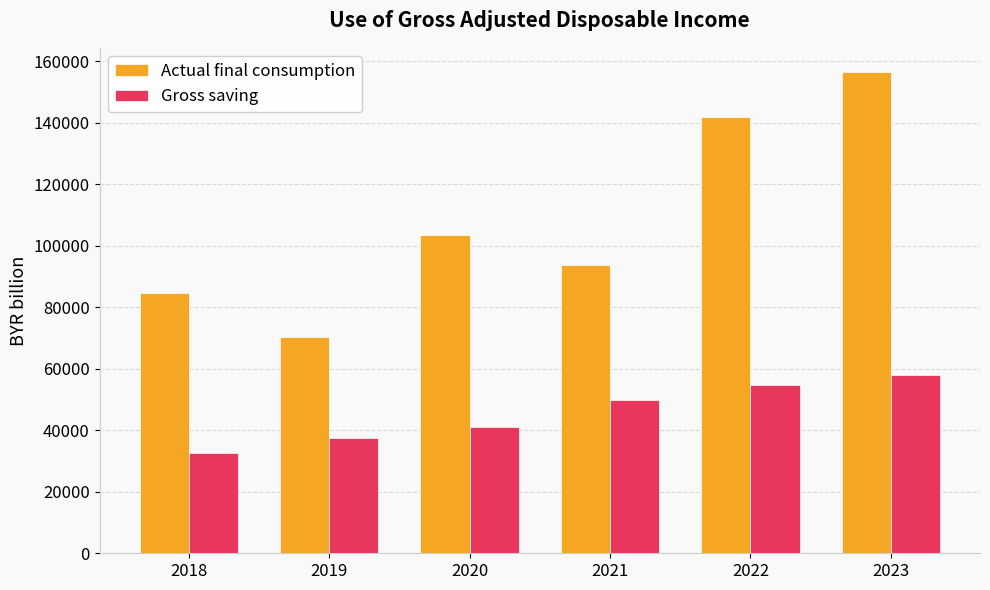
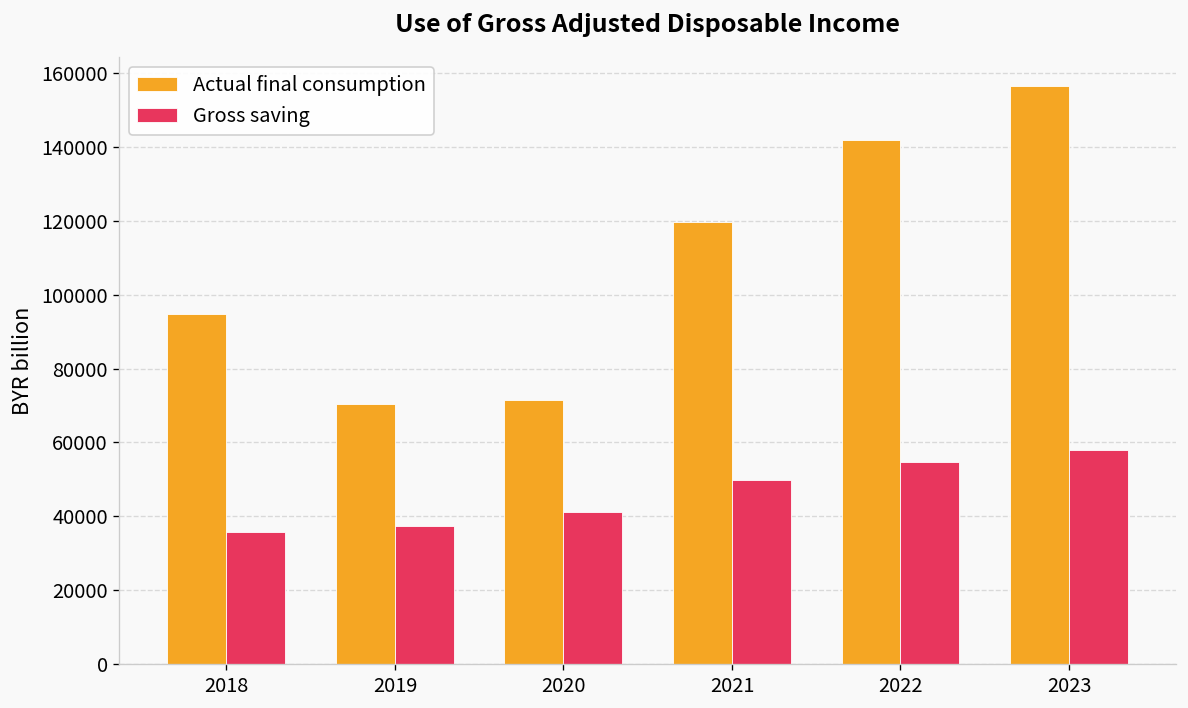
Actual final consumption, 2018: 85000 -> 95000
Gross saving, 2018: 33000 -> 36000
Actual final consumption, 2020: 104000 -> 71000
Actual final consumption, 2021: 94000 -> 120000
